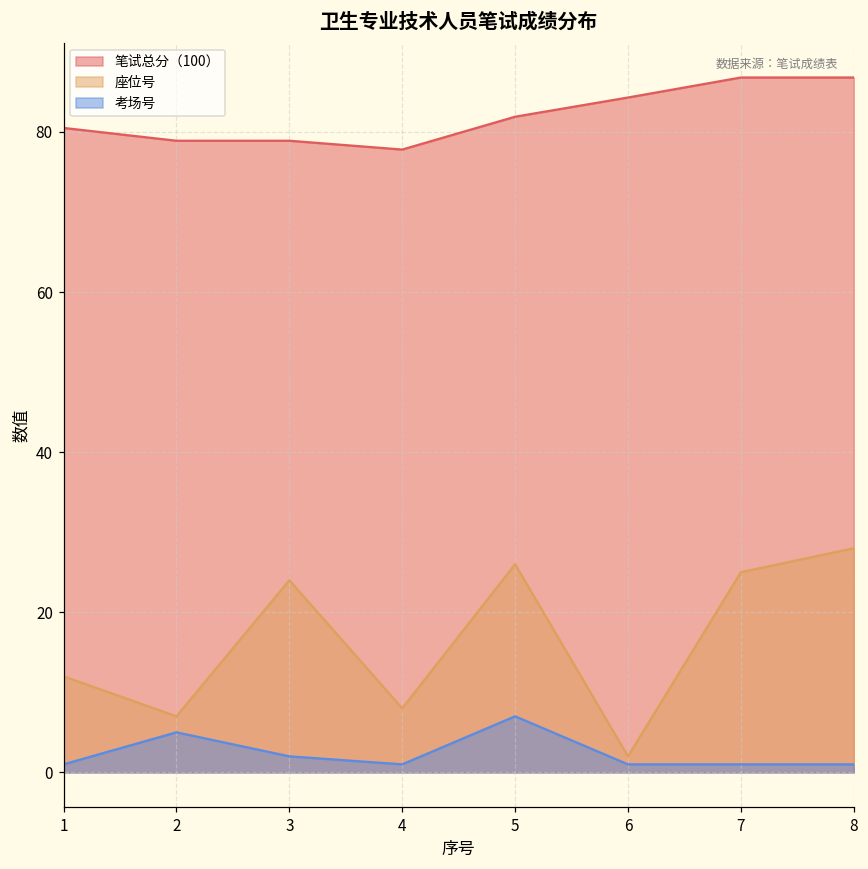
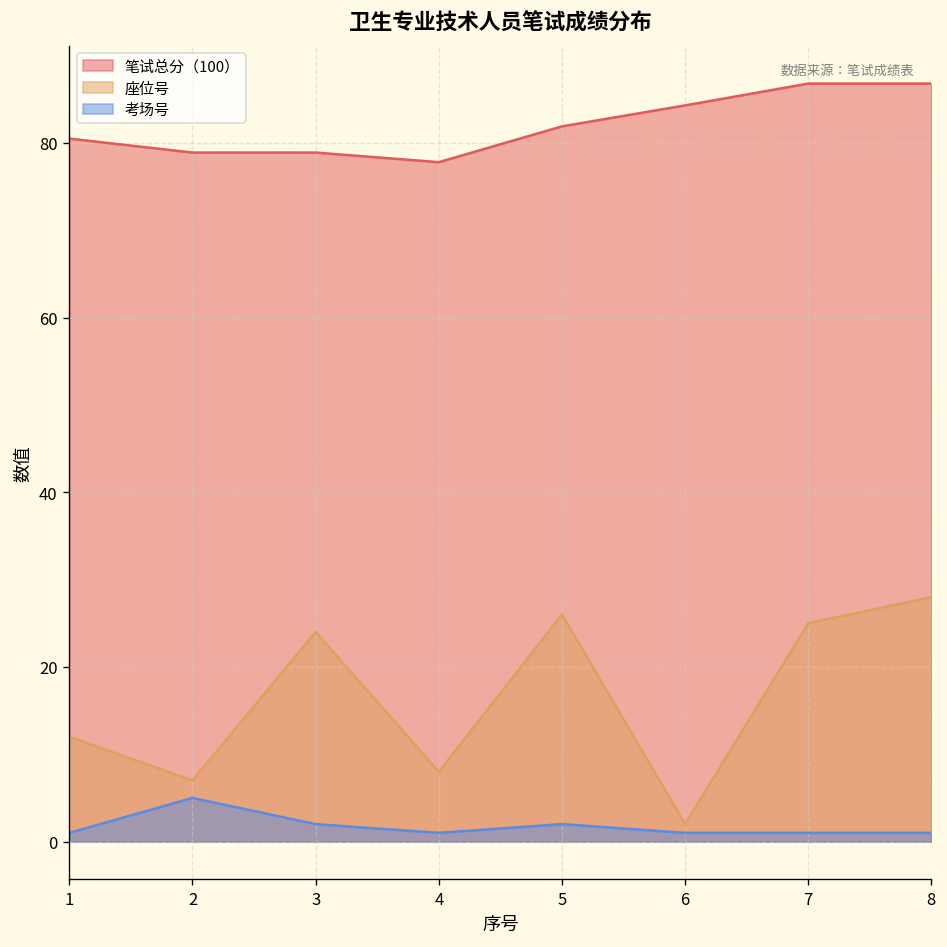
考场号, 5: 7 -> 2
